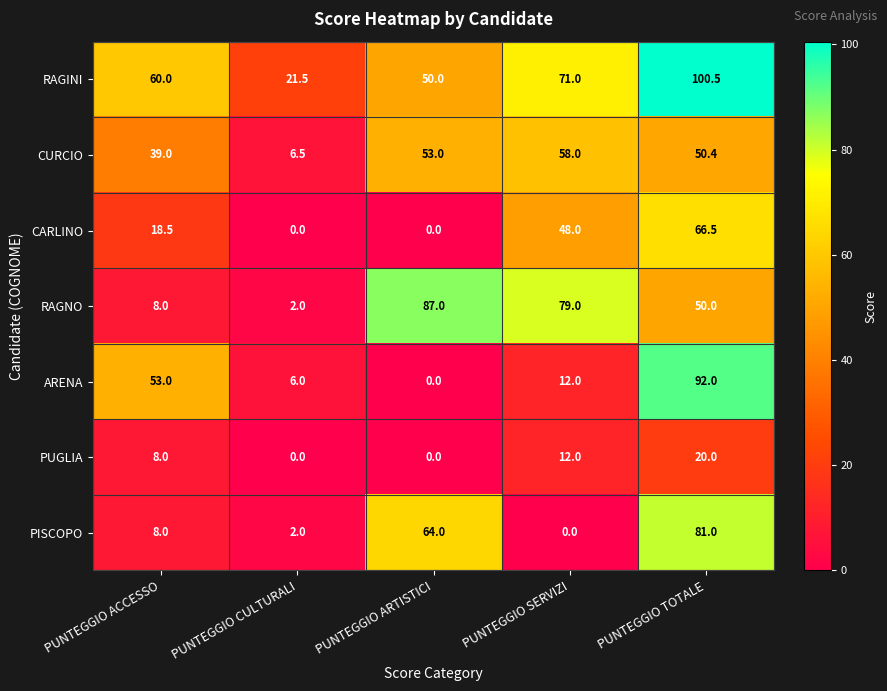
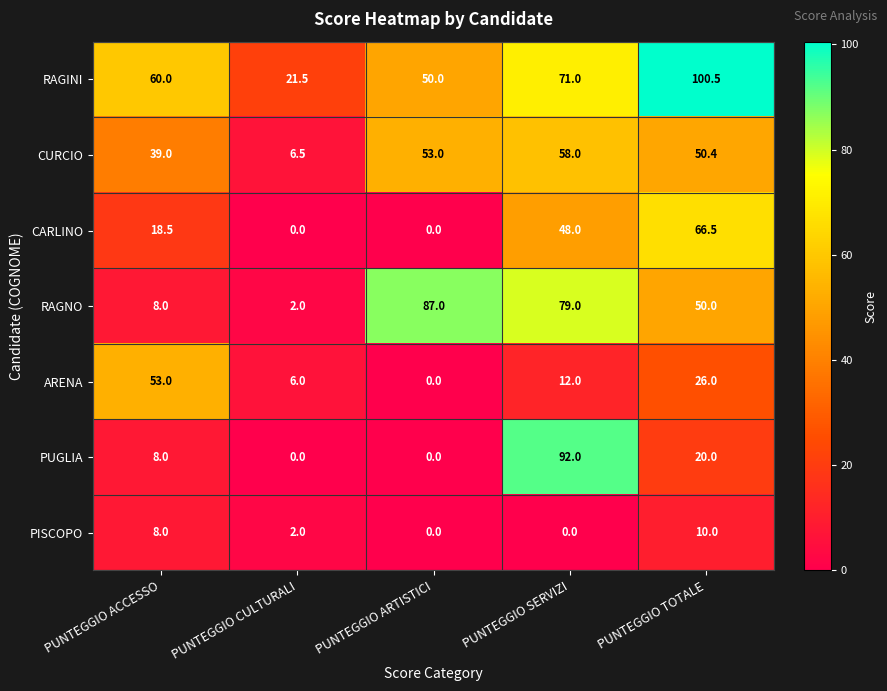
ARENA, PUNTEGGIO TOTALE: 92.0 -> 26.0
PUGLIA, PUNTEGGIO SERVIZI: 12.0 -> 92.0
PISCOPO, PUNTEGGIO ARTISTICI: 64.0 -> 0.0
PISCOPO, PUNTEGGIO TOTALE: 81.0 -> 10.0
